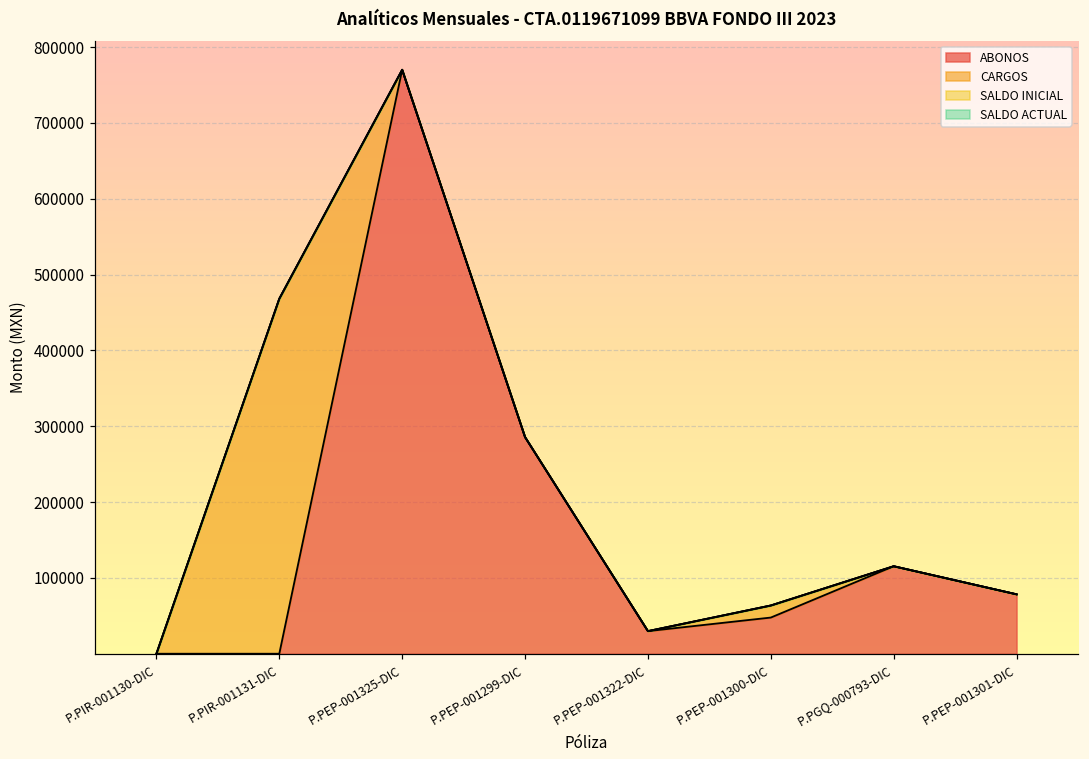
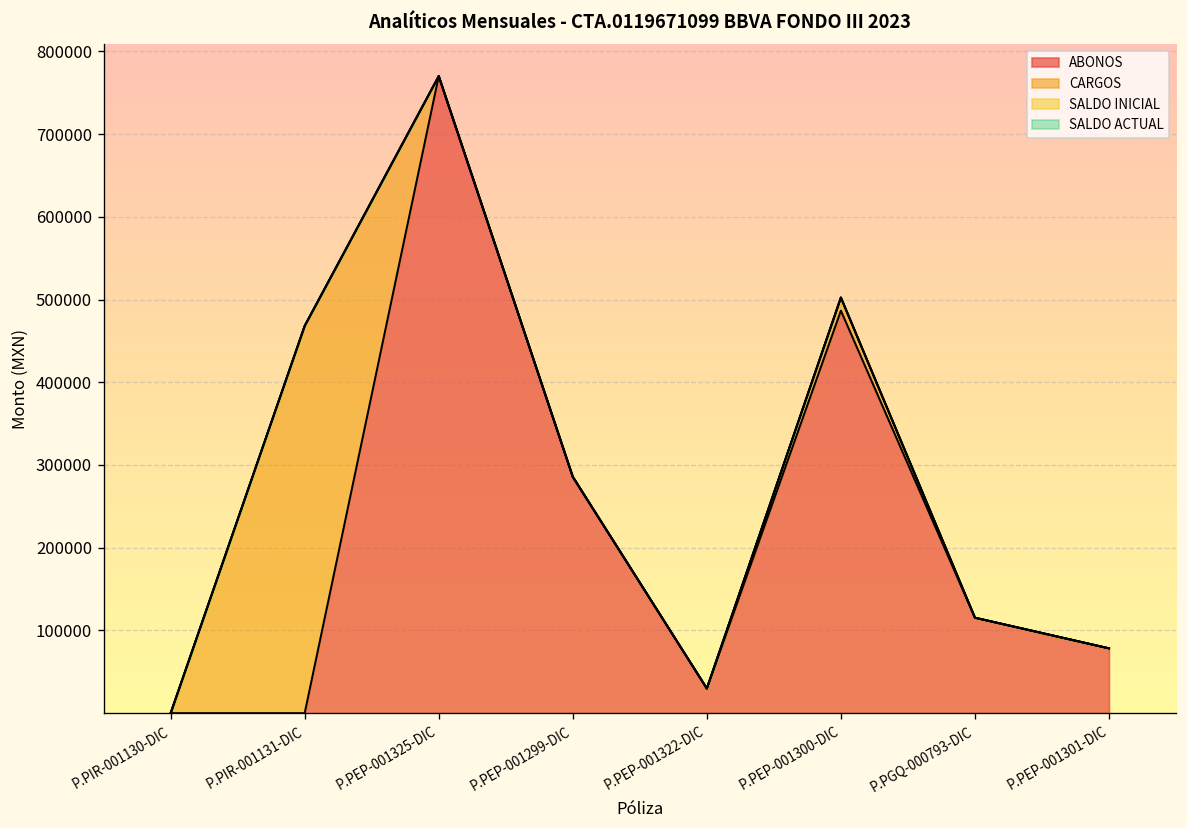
ABONOS, P.PEP-001300-DIC: 50000 -> 490000
